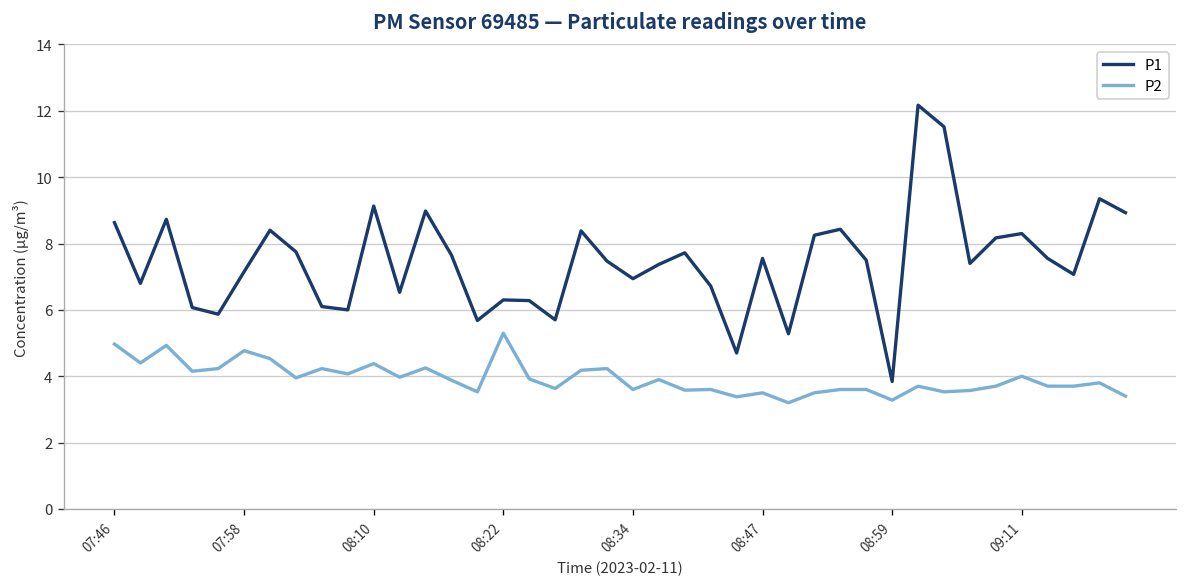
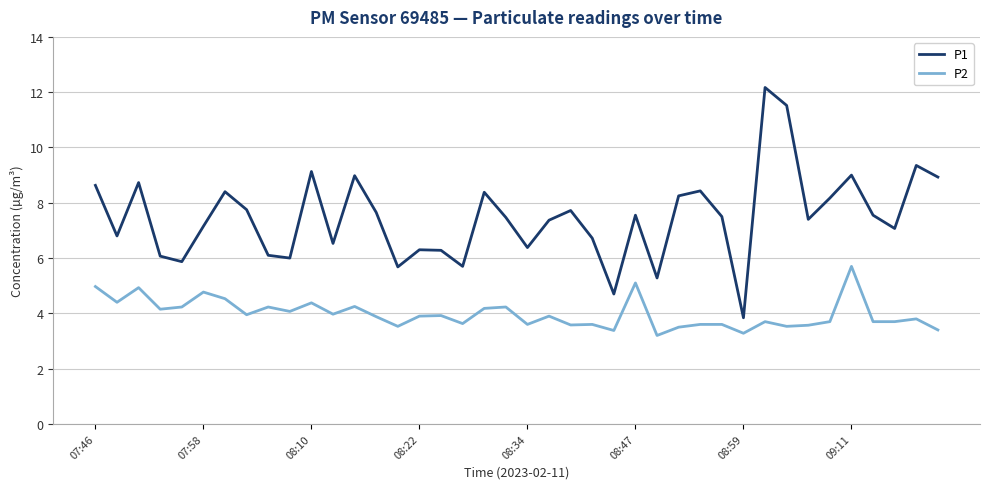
P2, 08:22: 5.3 -> 3.9
P1, 08:34: 6.9 -> 6.4
P2, 08:47: 3.5 -> 5.1
P1, 09:11: 8.3 -> 9.0
P2, 09:11: 4.0 -> 5.7
